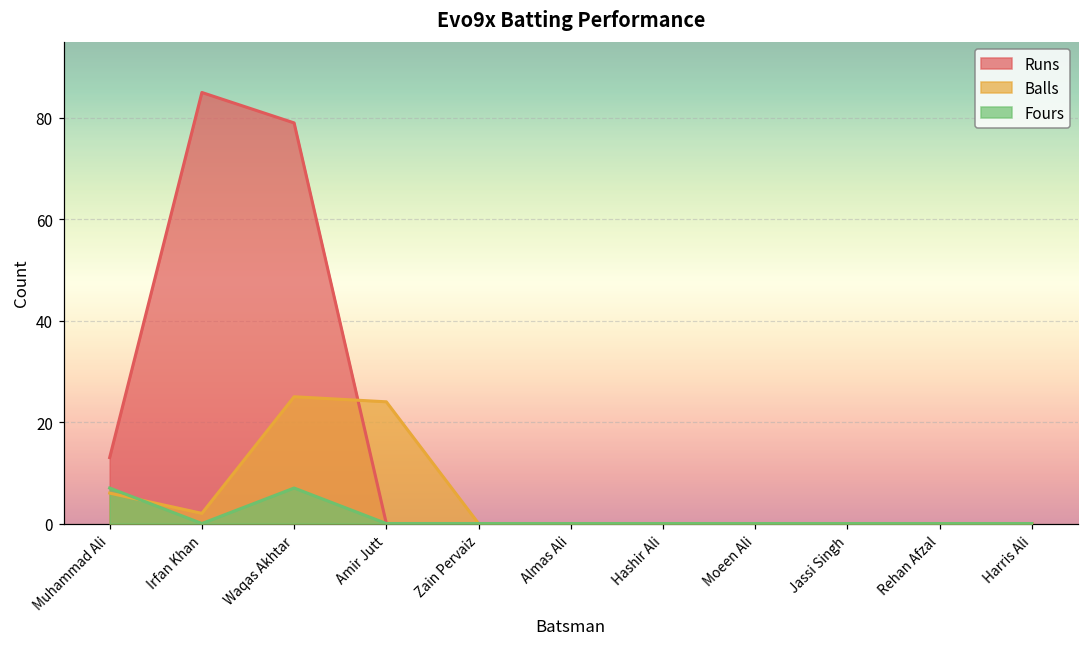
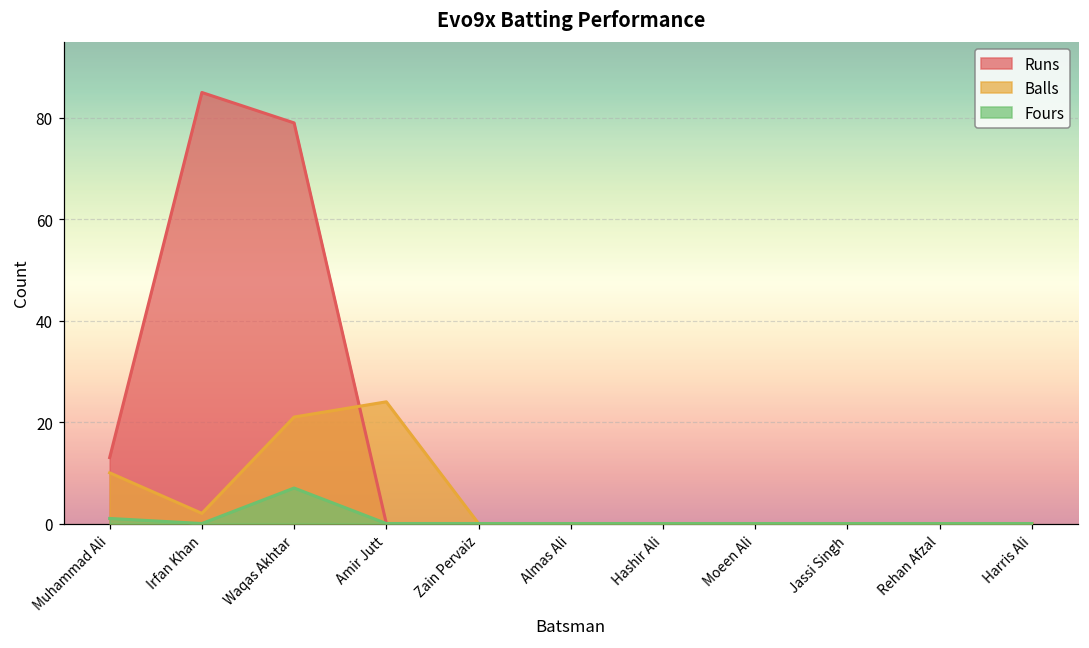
Balls, Muhammad Ali: 6 -> 10
Fours, Muhammad Ali: 7 -> 1
Balls, Waqas Akhtar: 25 -> 21
